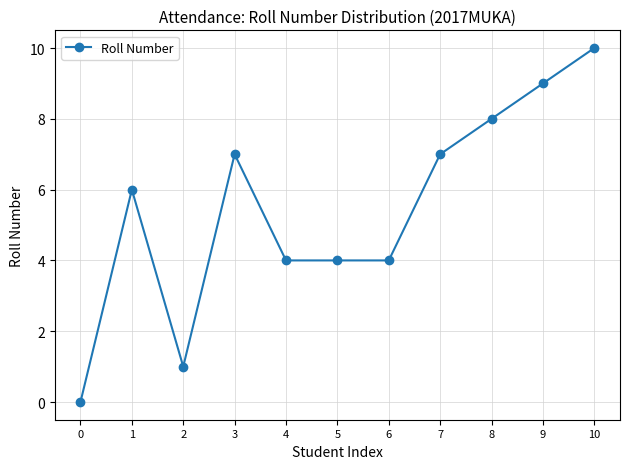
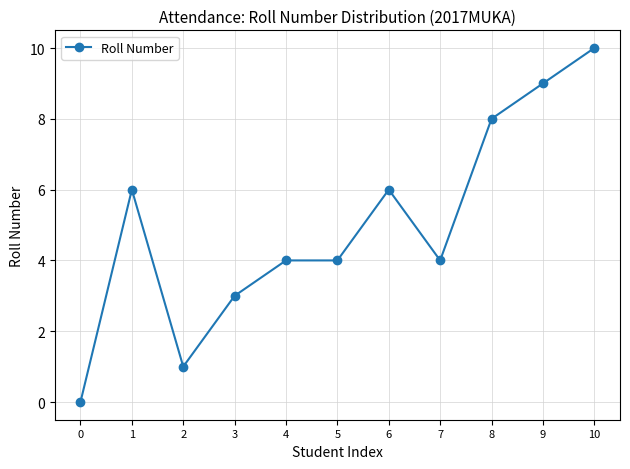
3: 7 -> 3
6: 4 -> 6
7: 7 -> 4
